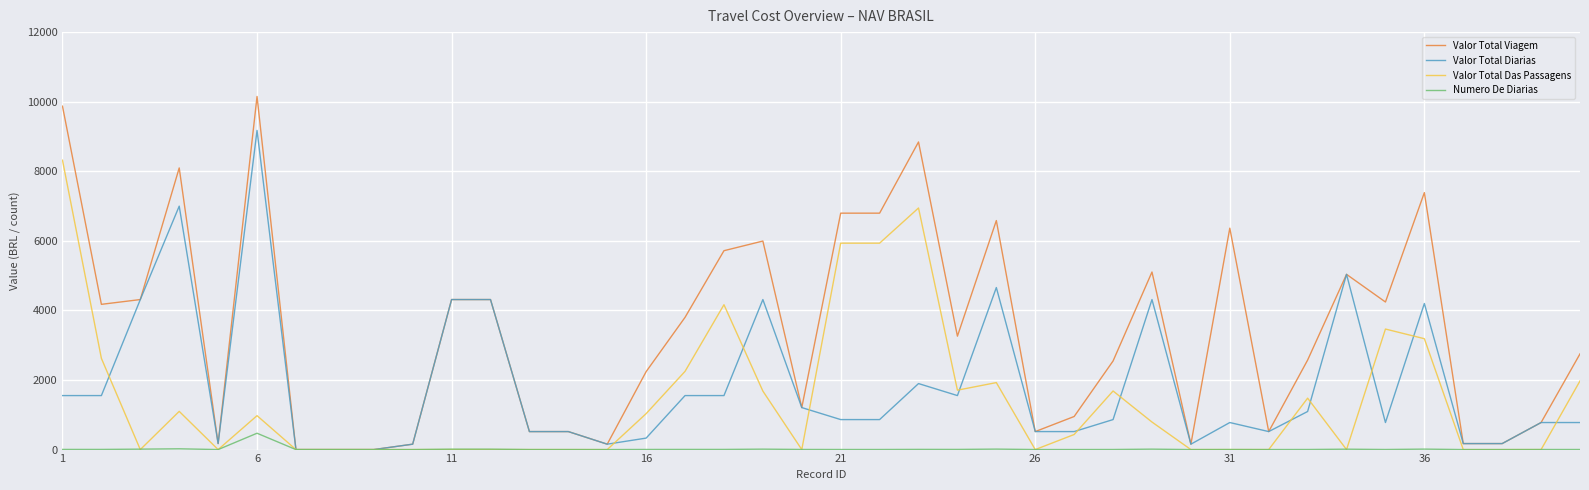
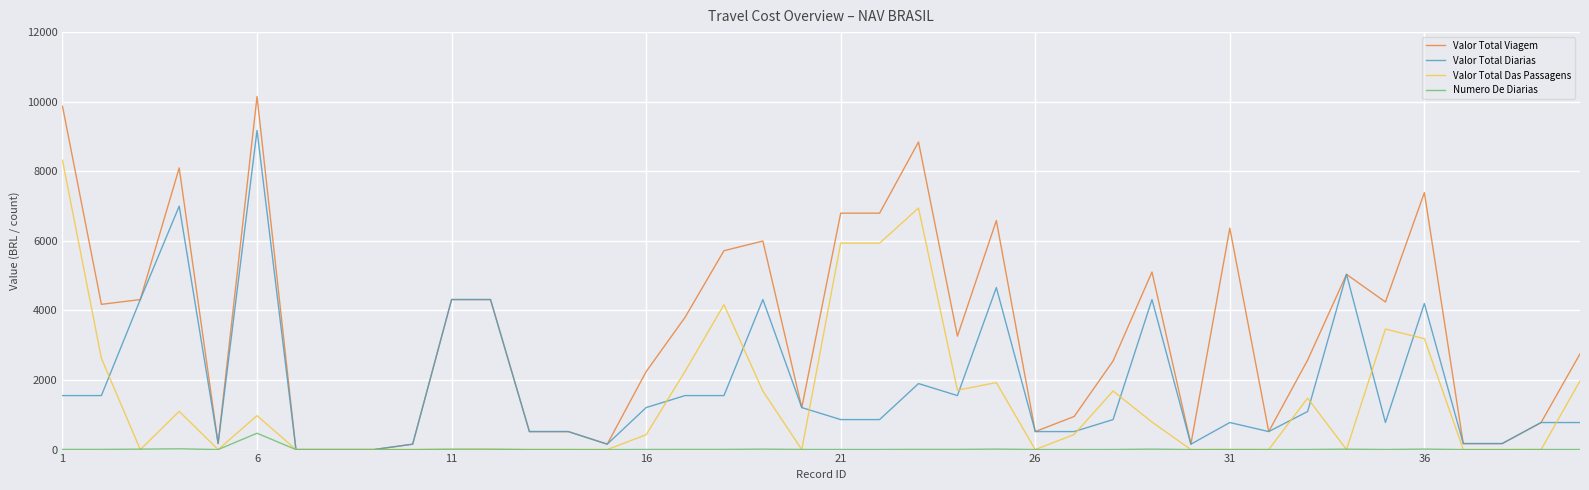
Valor Total Diarias, 16: 300 -> 1200
Valor Total Das Passagens, 16: 1000 -> 400
